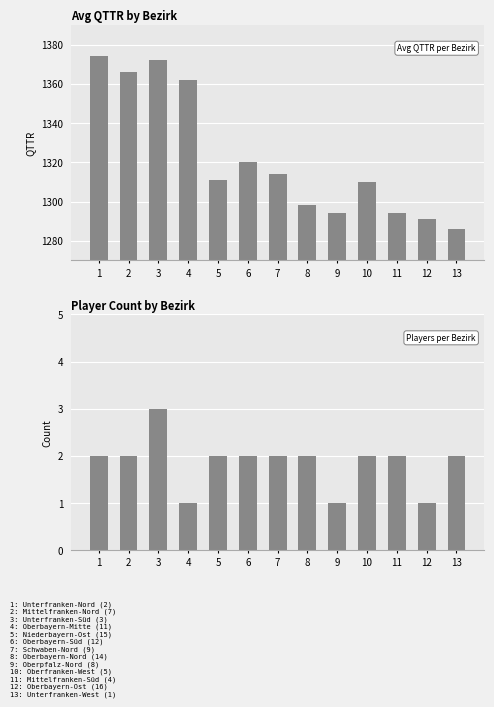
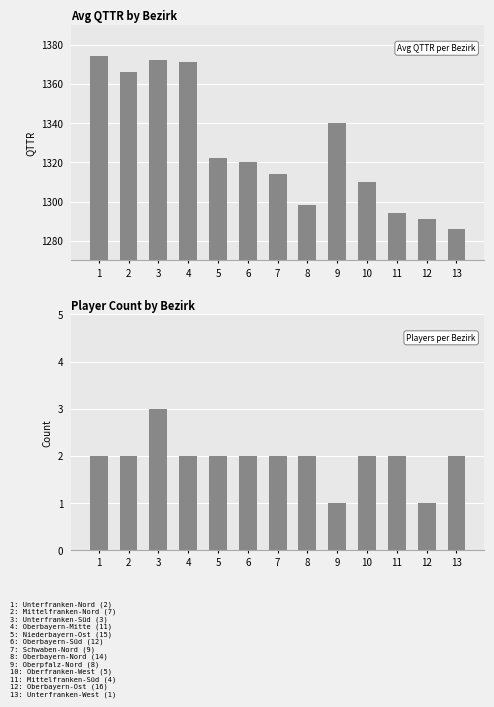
Avg QTTR by Bezirk, 4: 1362 -> 1371
Avg QTTR by Bezirk, 5: 1311 -> 1322
Avg QTTR by Bezirk, 9: 1294 -> 1340
Player Count by Bezirk, 4: 1 -> 2
